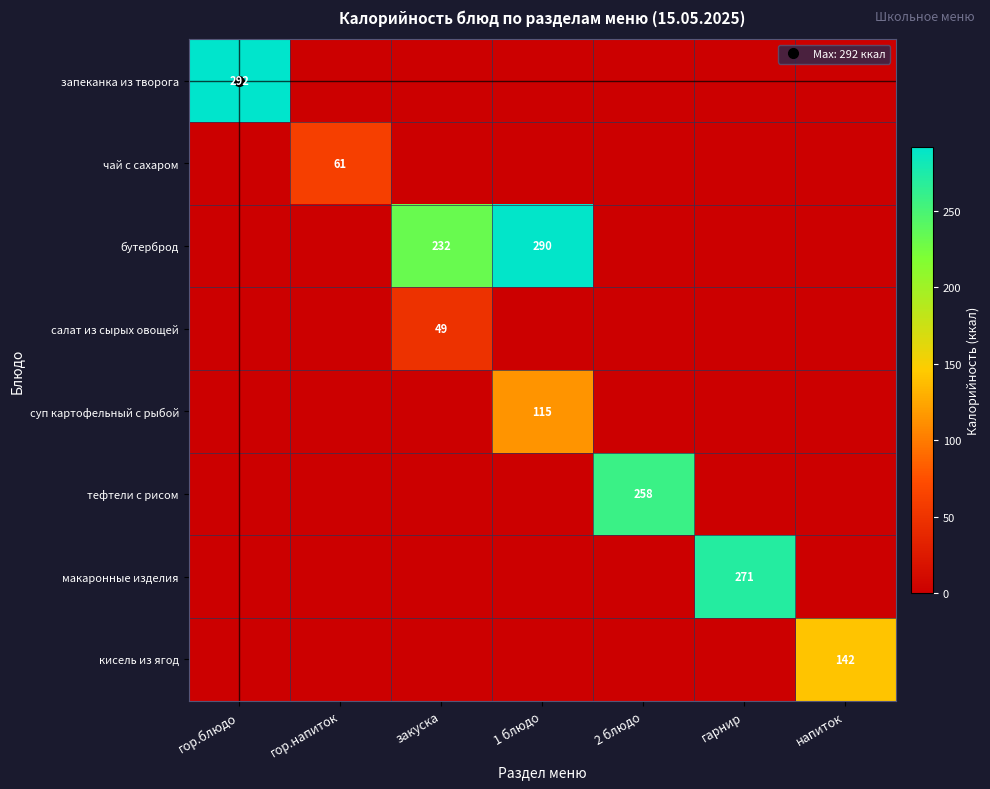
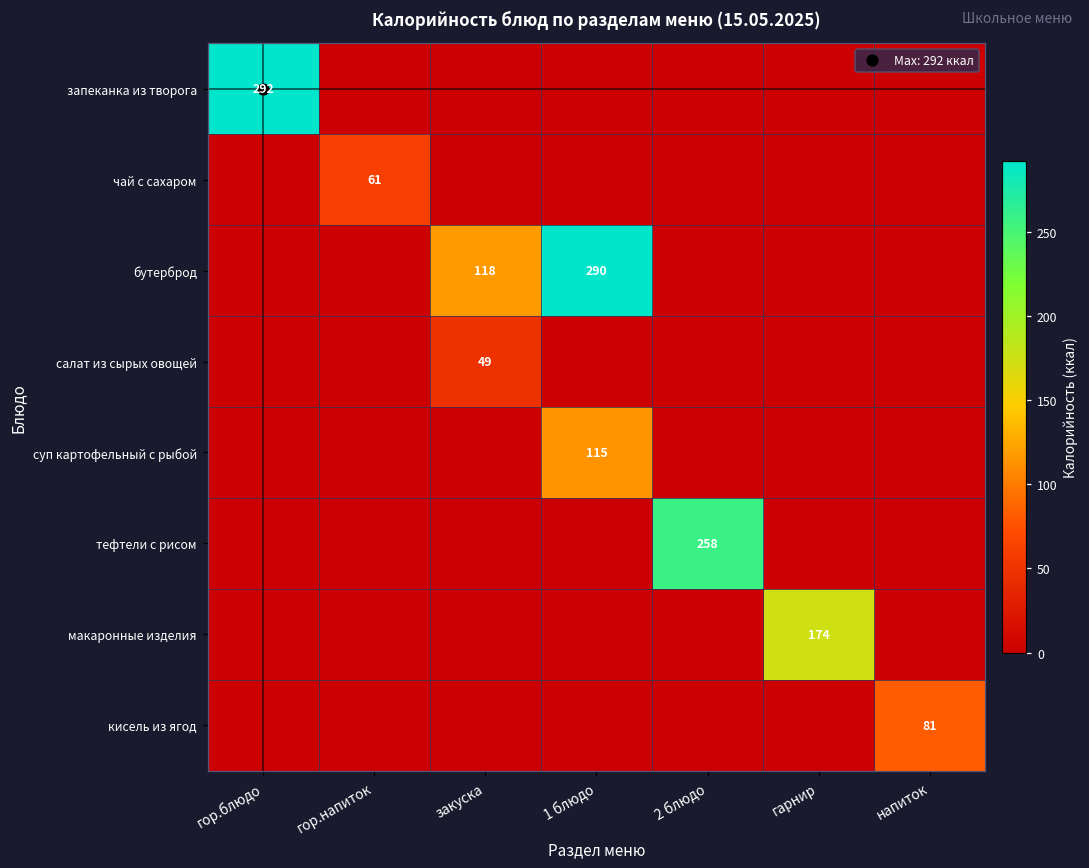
бутерброд, закуска: 232 -> 118
макаронные изделия, гарнир: 271 -> 174
кисель из ягод, напиток: 142 -> 81
